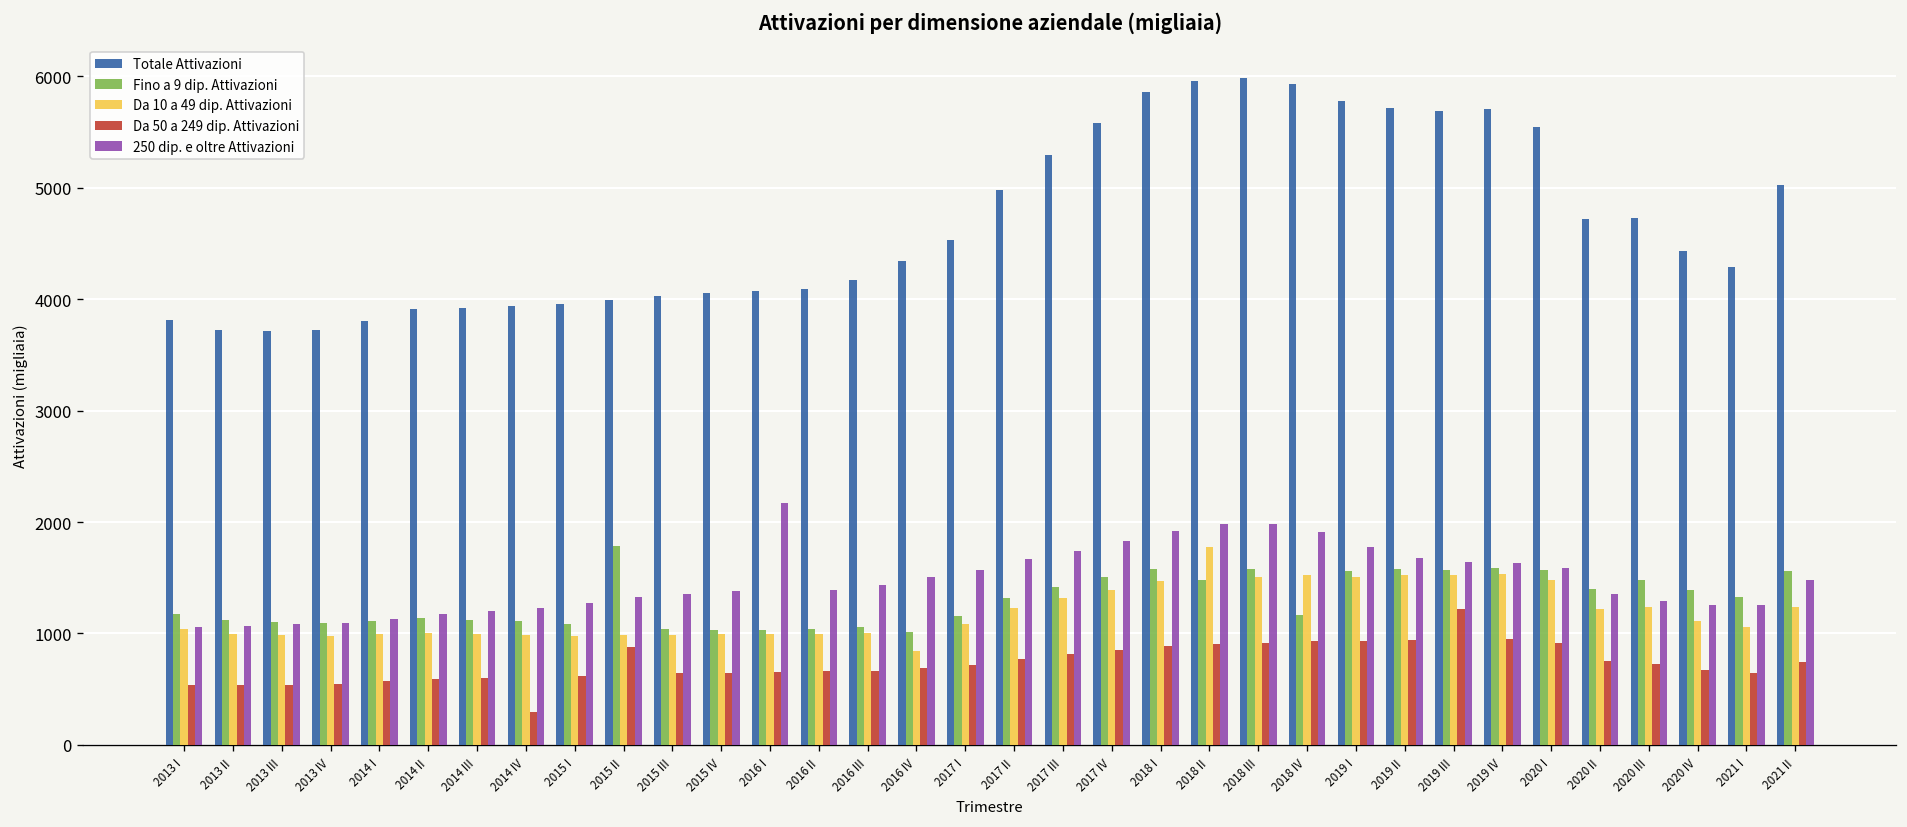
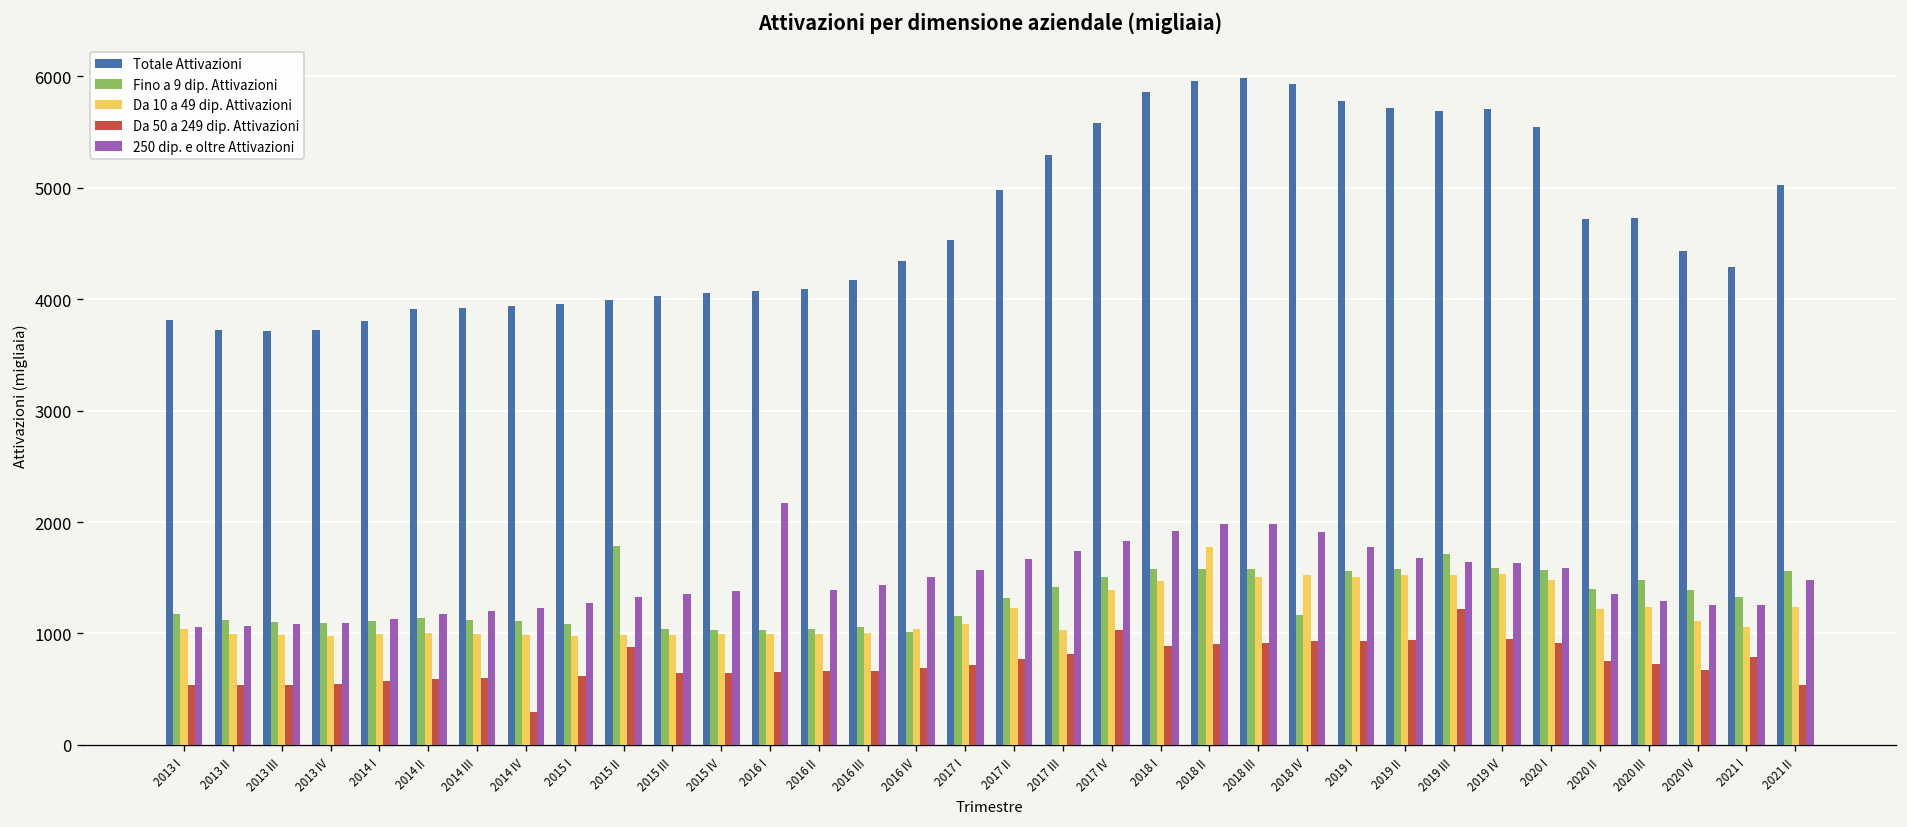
Da 10 a 49 dip. Attivazioni, 2016 IV: 800 -> 1000
Da 10 a 49 dip. Attivazioni, 2017 III: 1300 -> 1000
Da 50 a 249 dip. Attivazioni, 2017 IV: 900 -> 1000
Fino a 9 dip. Attivazioni, 2018 II: 1500 -> 1600
Fino a 9 dip. Attivazioni, 2019 III: 1600 -> 1700
Da 50 a 249 dip. Attivazioni, 2021 I: 600 -> 800
Da 50 a 249 dip. Attivazioni, 2021 II: 700 -> 500
